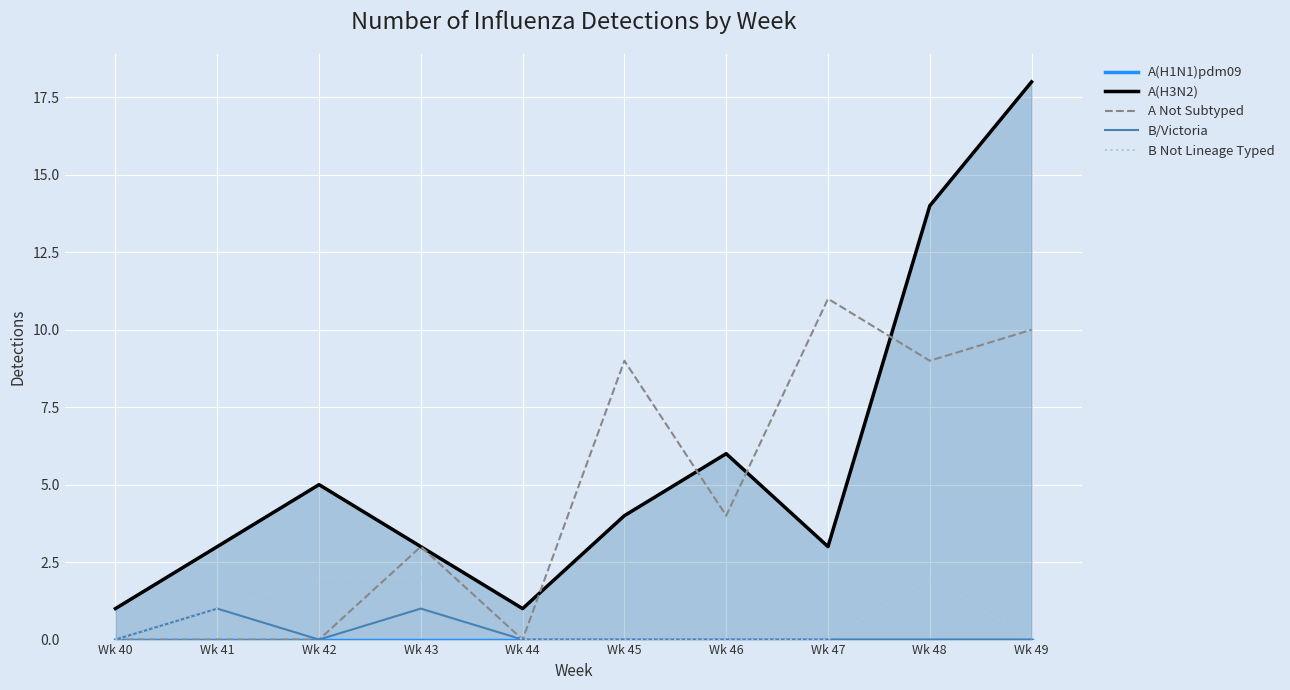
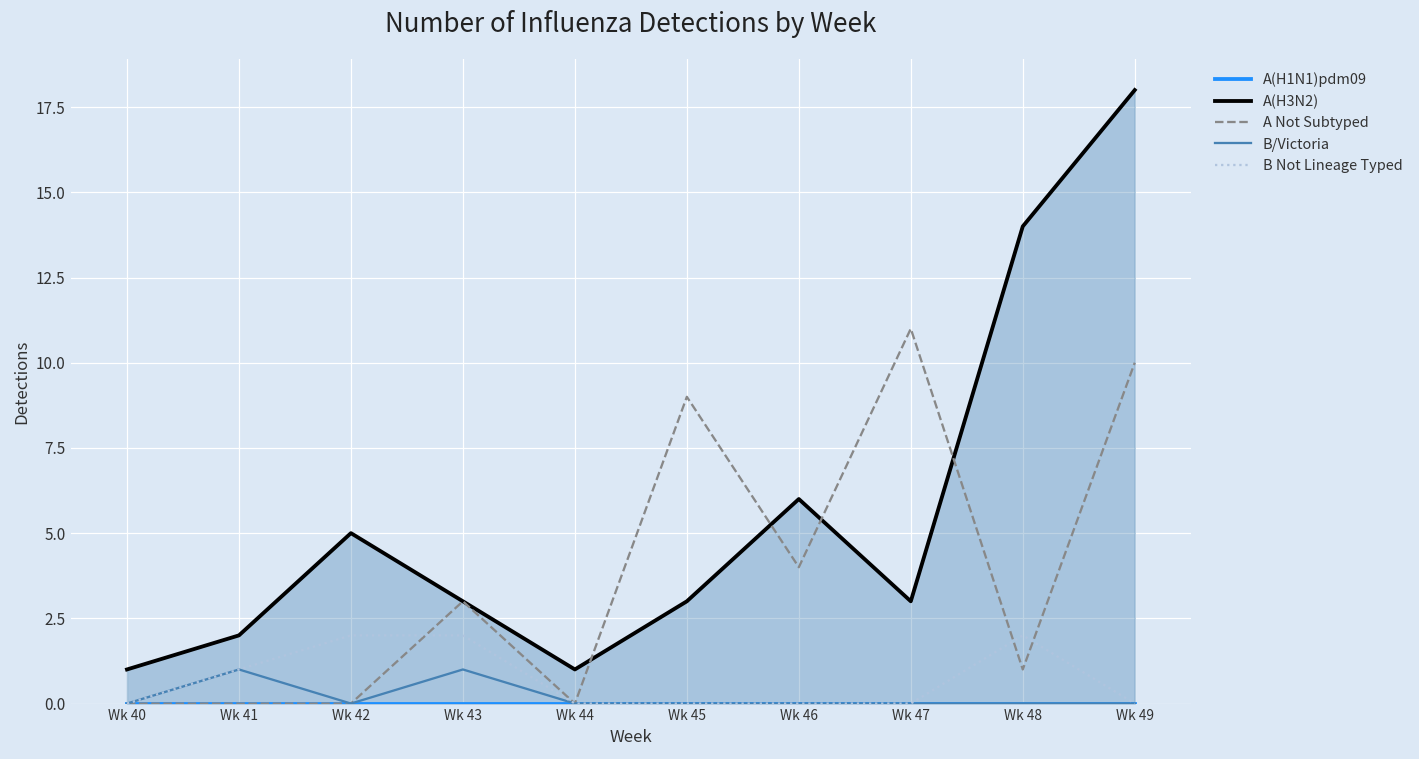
A(H3N2), Wk 41: 3 -> 2
A(H3N2), Wk 45: 4 -> 3
A Not Subtyped, Wk 48: 9 -> 1
